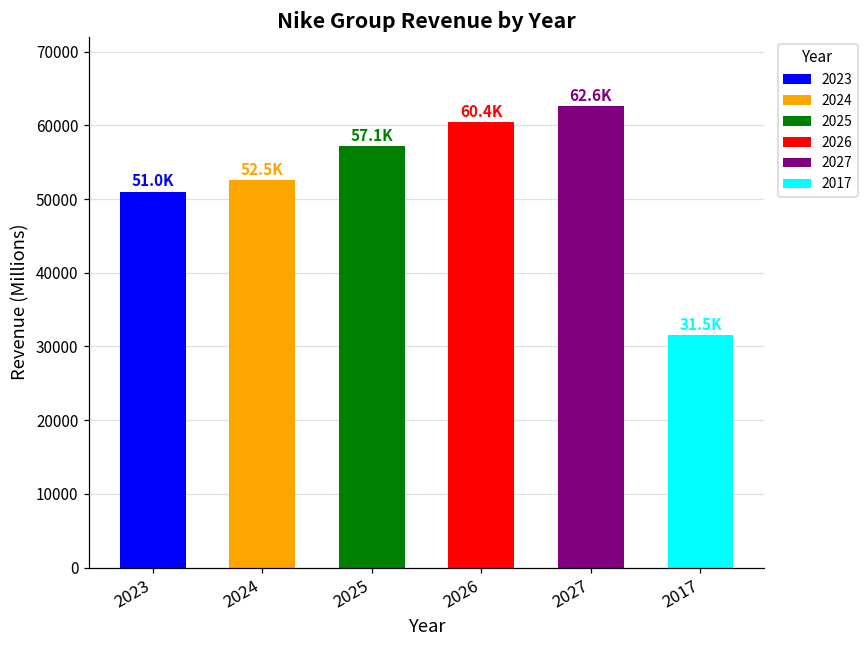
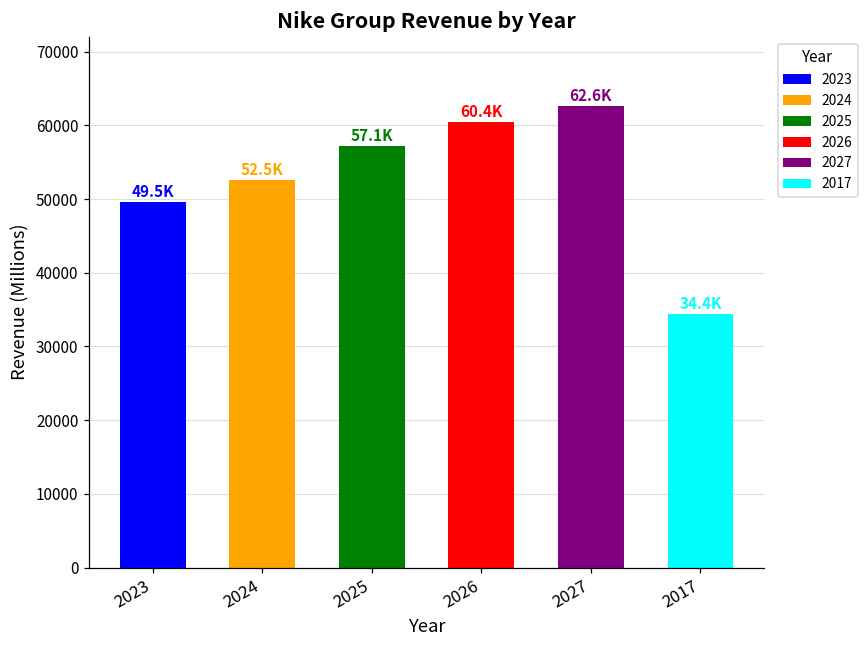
2023: 51.0K -> 49.5K
2017: 31.5K -> 34.4K
